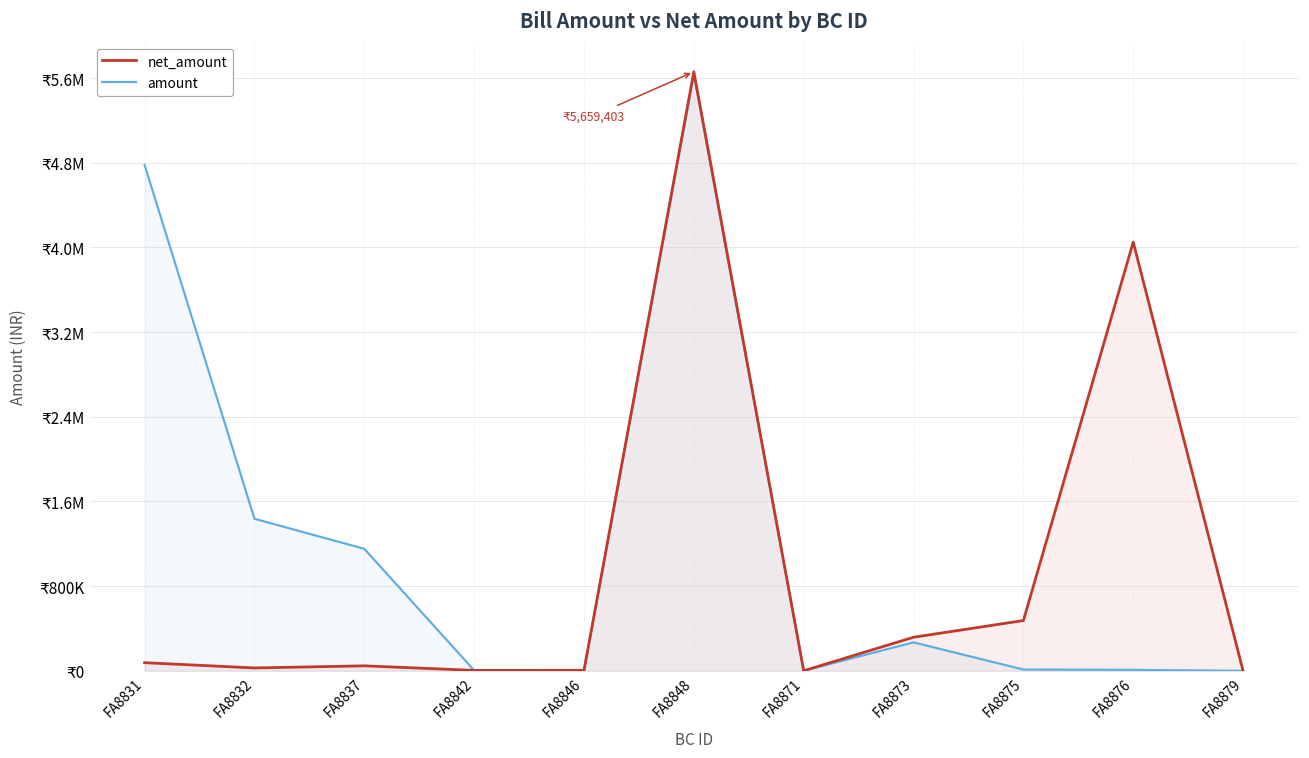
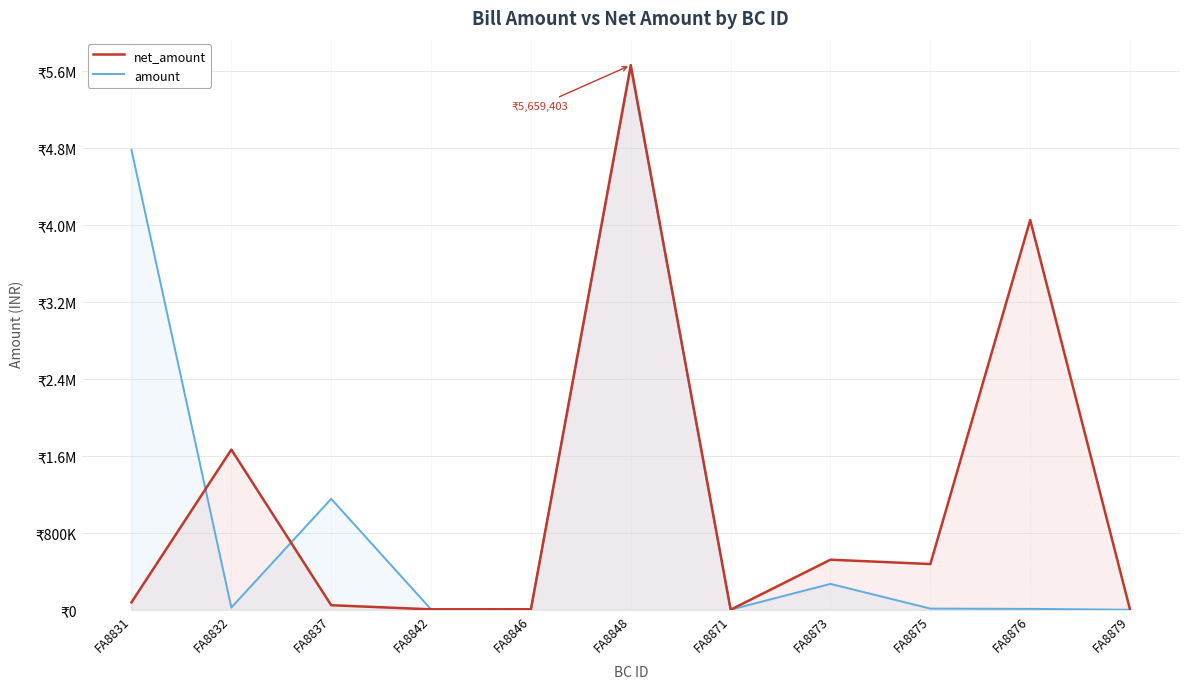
net_amount, FA8832: ₹0 -> ₹1700000
amount, FA8832: ₹1400000 -> ₹0
net_amount, FA8873: ₹300000 -> ₹500000
